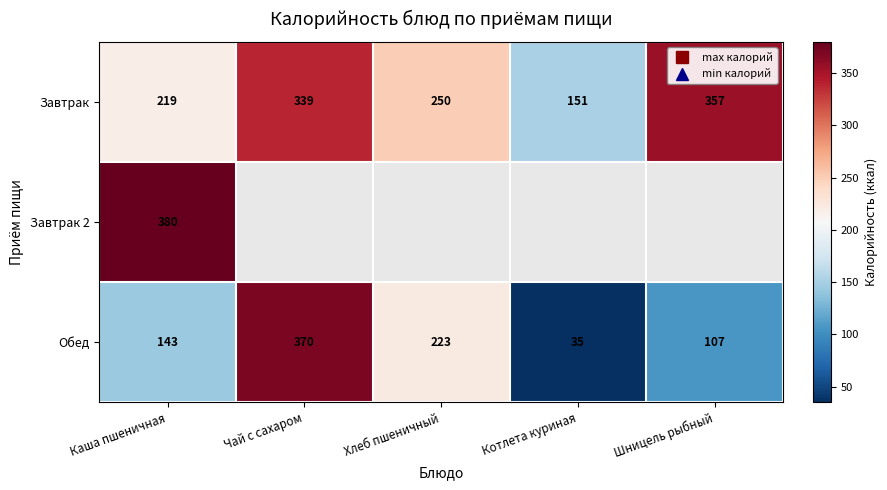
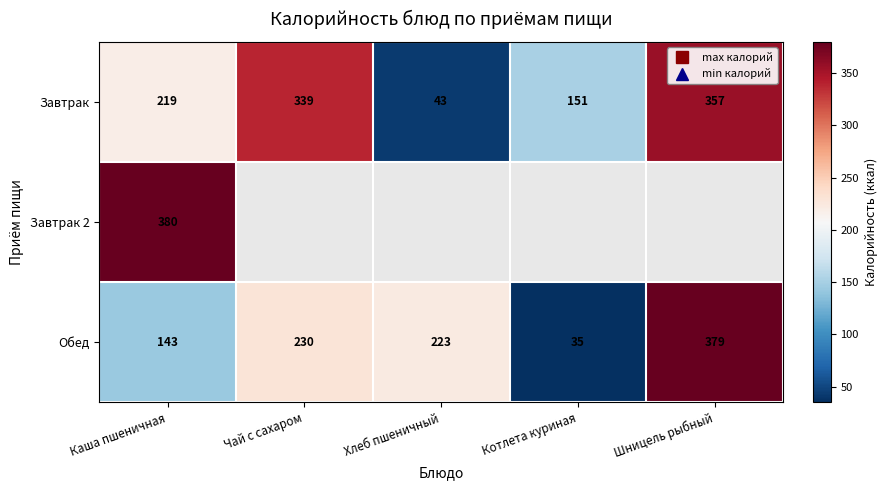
Завтрак, Хлеб пшеничный: 250 -> 43
Обед, Чай с сахаром: 370 -> 230
Обед, Шницель рыбный: 107 -> 379
